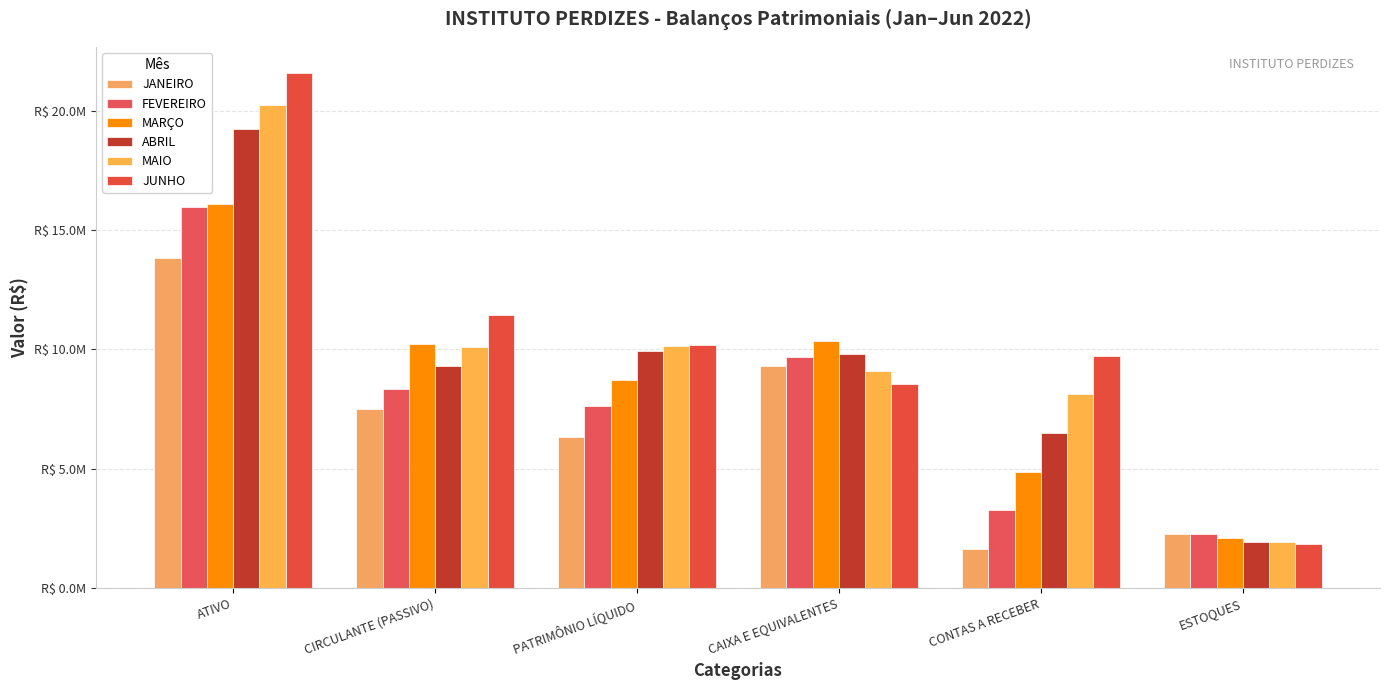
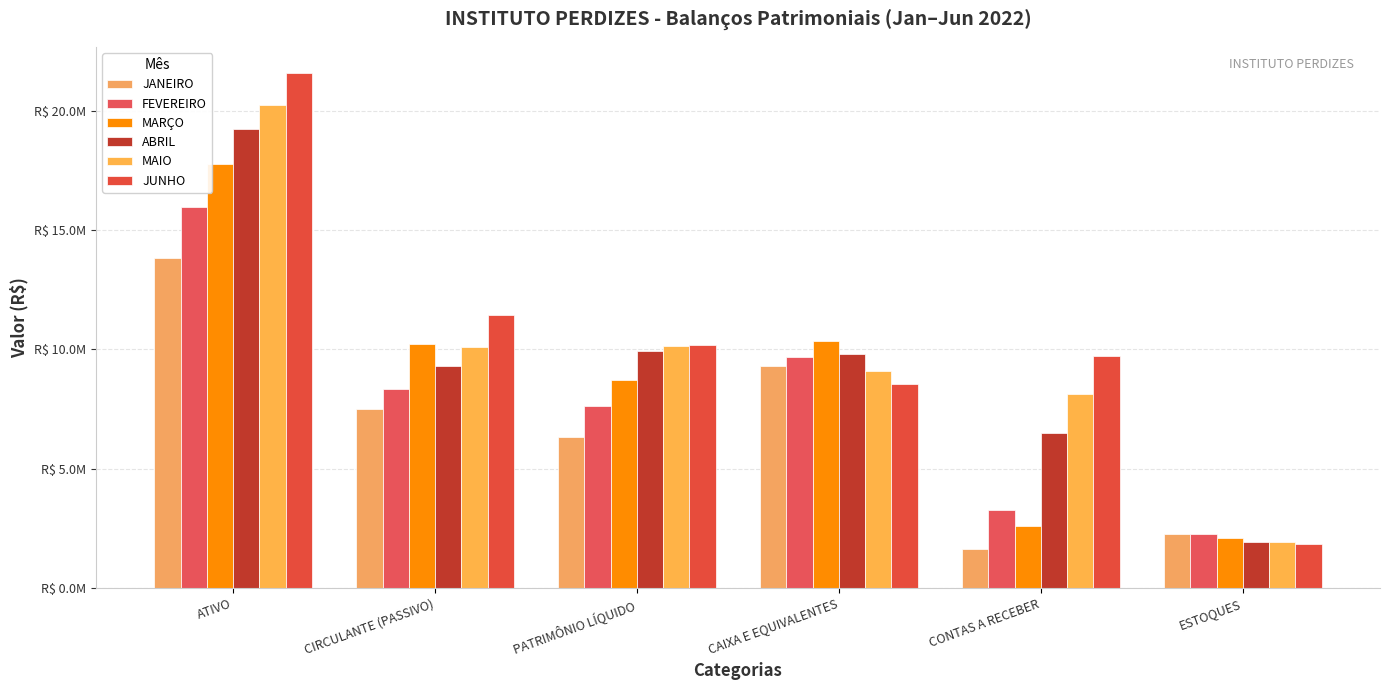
MARÇO, ATIVO: R$ 16100000 -> R$ 17800000
MARÇO, CONTAS A RECEBER: R$ 4900000 -> R$ 2600000
